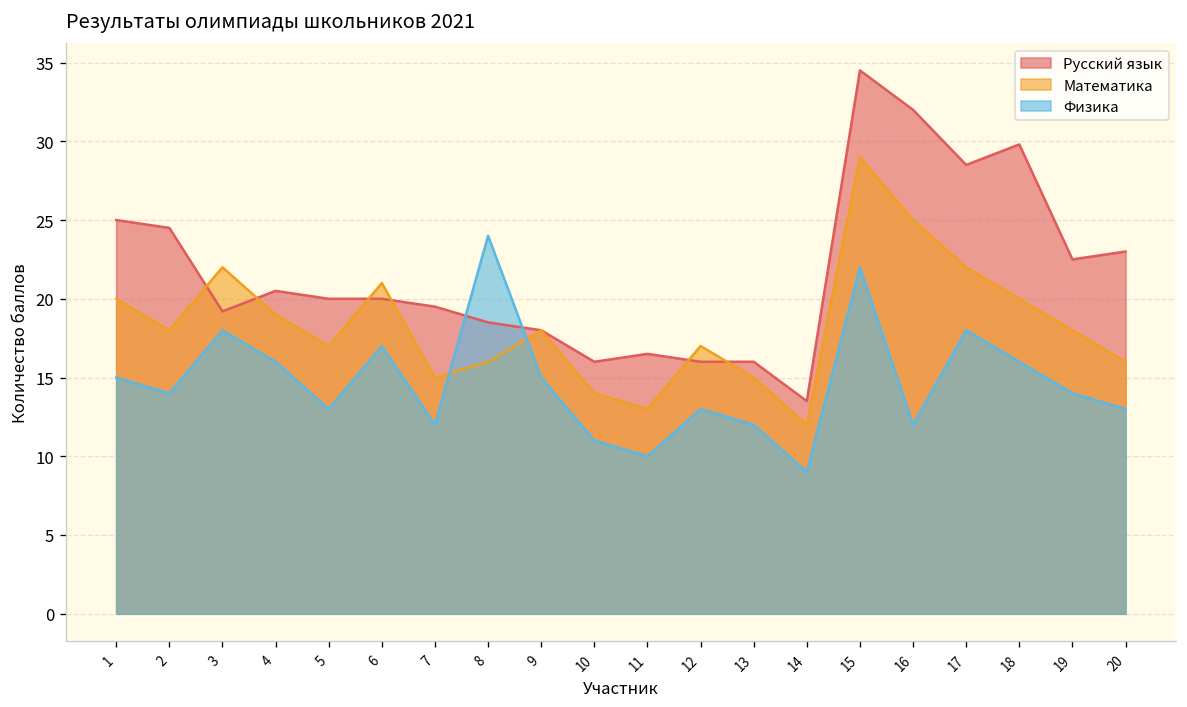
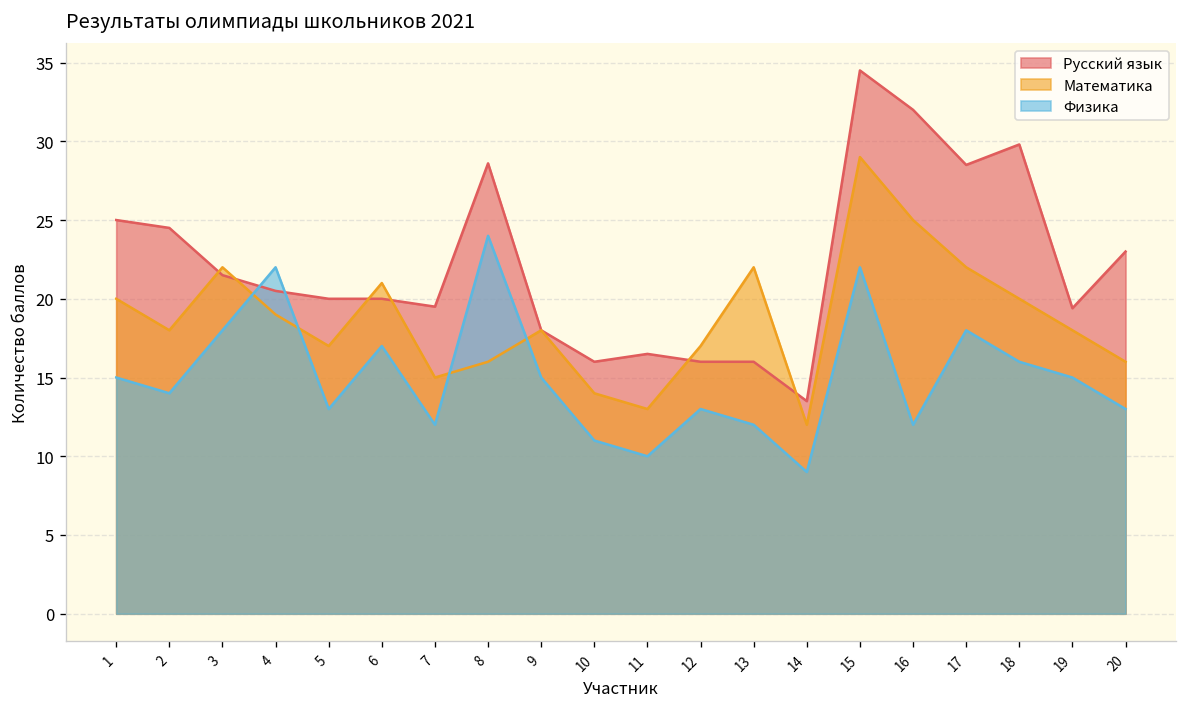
Русский язык, 3: 19.2 -> 21.5
Физика, 4: 16 -> 22
Русский язык, 8: 18.5 -> 28.6
Математика, 13: 15 -> 22
Русский язык, 19: 22.5 -> 19.4
Физика, 19: 14 -> 15
